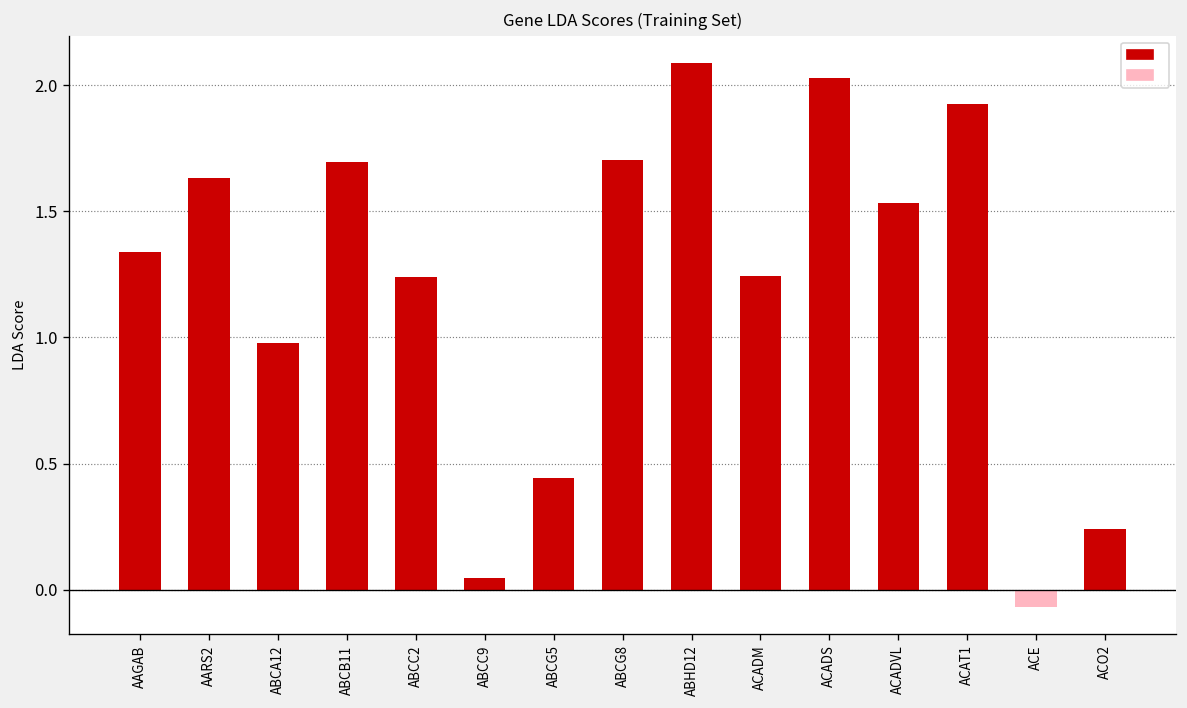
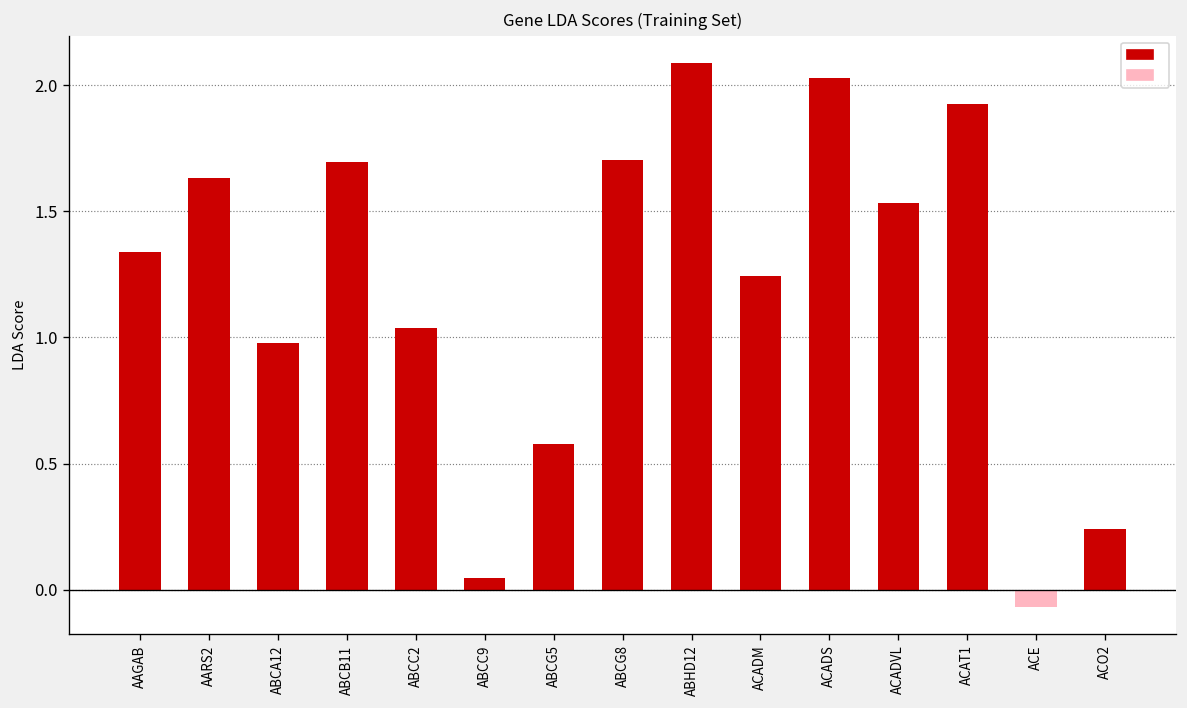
ABCC2: 1.24 -> 1.04
ABCG5: 0.44 -> 0.58
